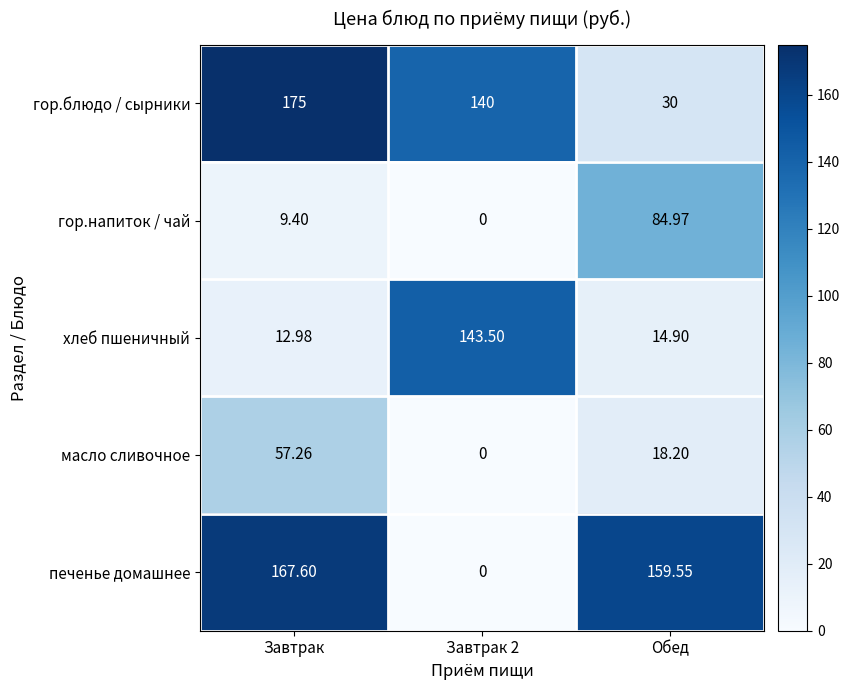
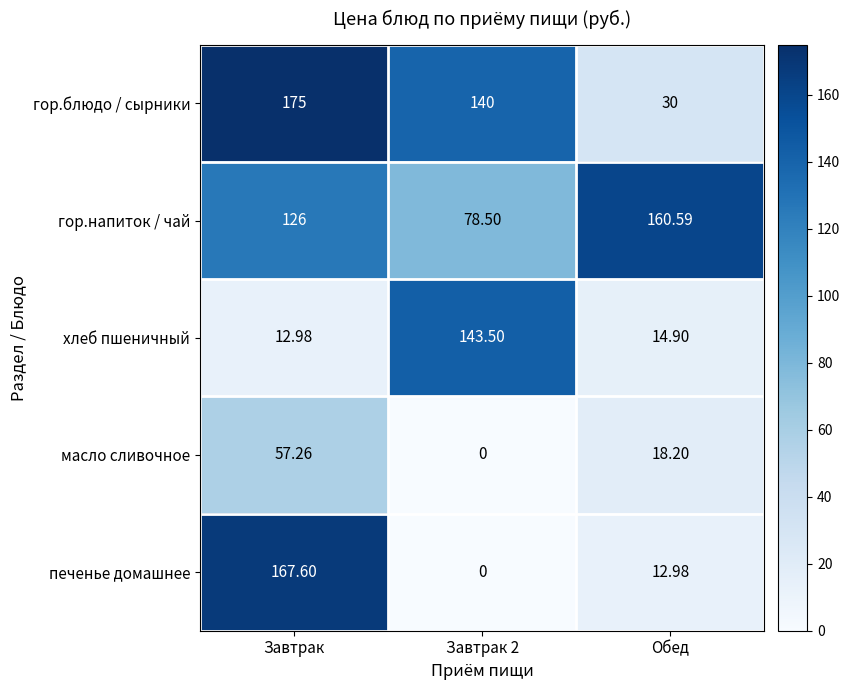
гор.напиток / чай, Завтрак: 9.40 -> 126
гор.напиток / чай, Завтрак 2: 0 -> 78.50
гор.напиток / чай, Обед: 84.97 -> 160.59
печенье домашнее, Обед: 159.55 -> 12.98
